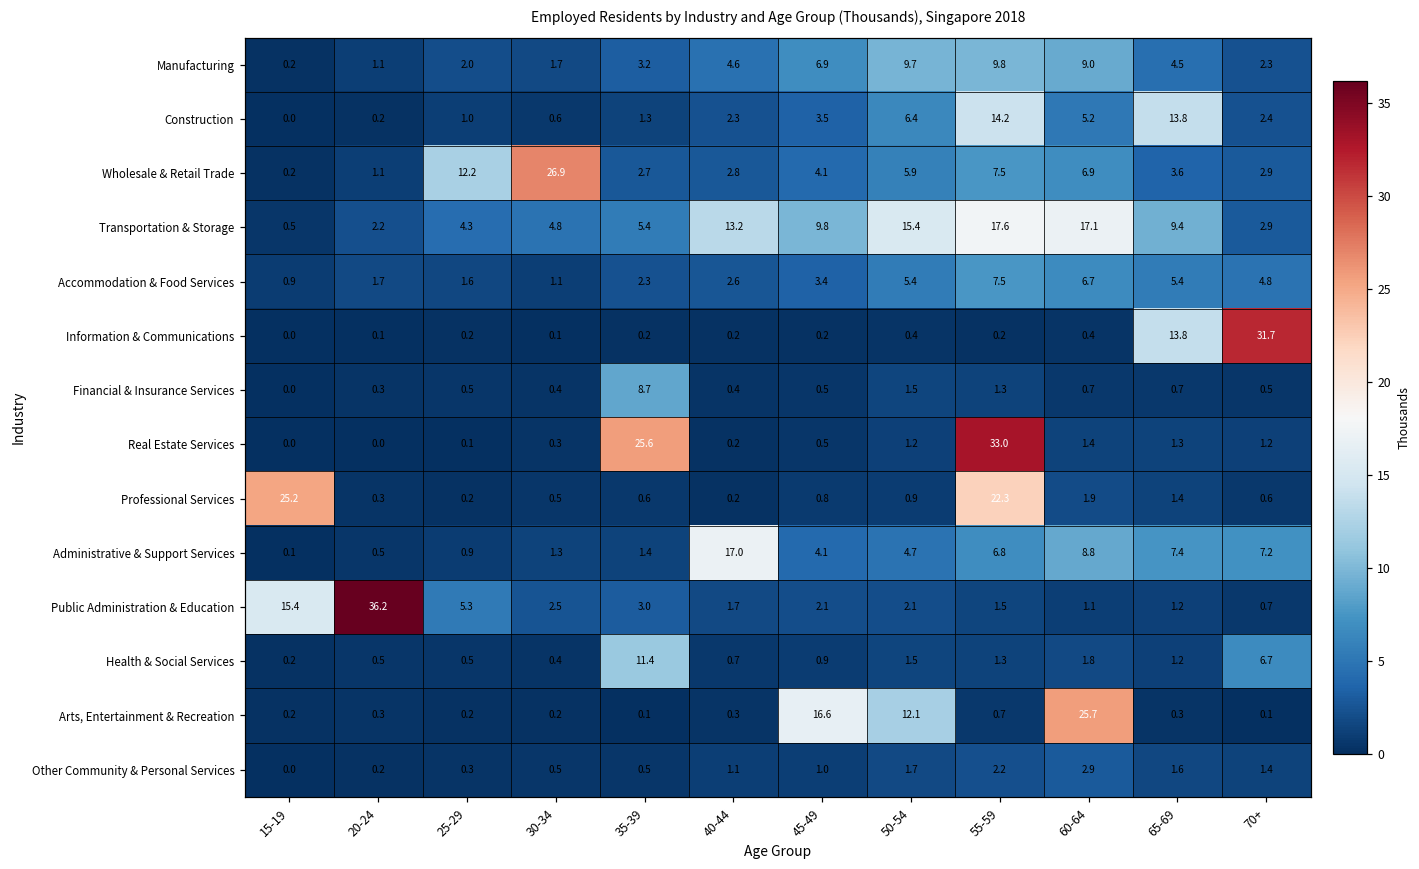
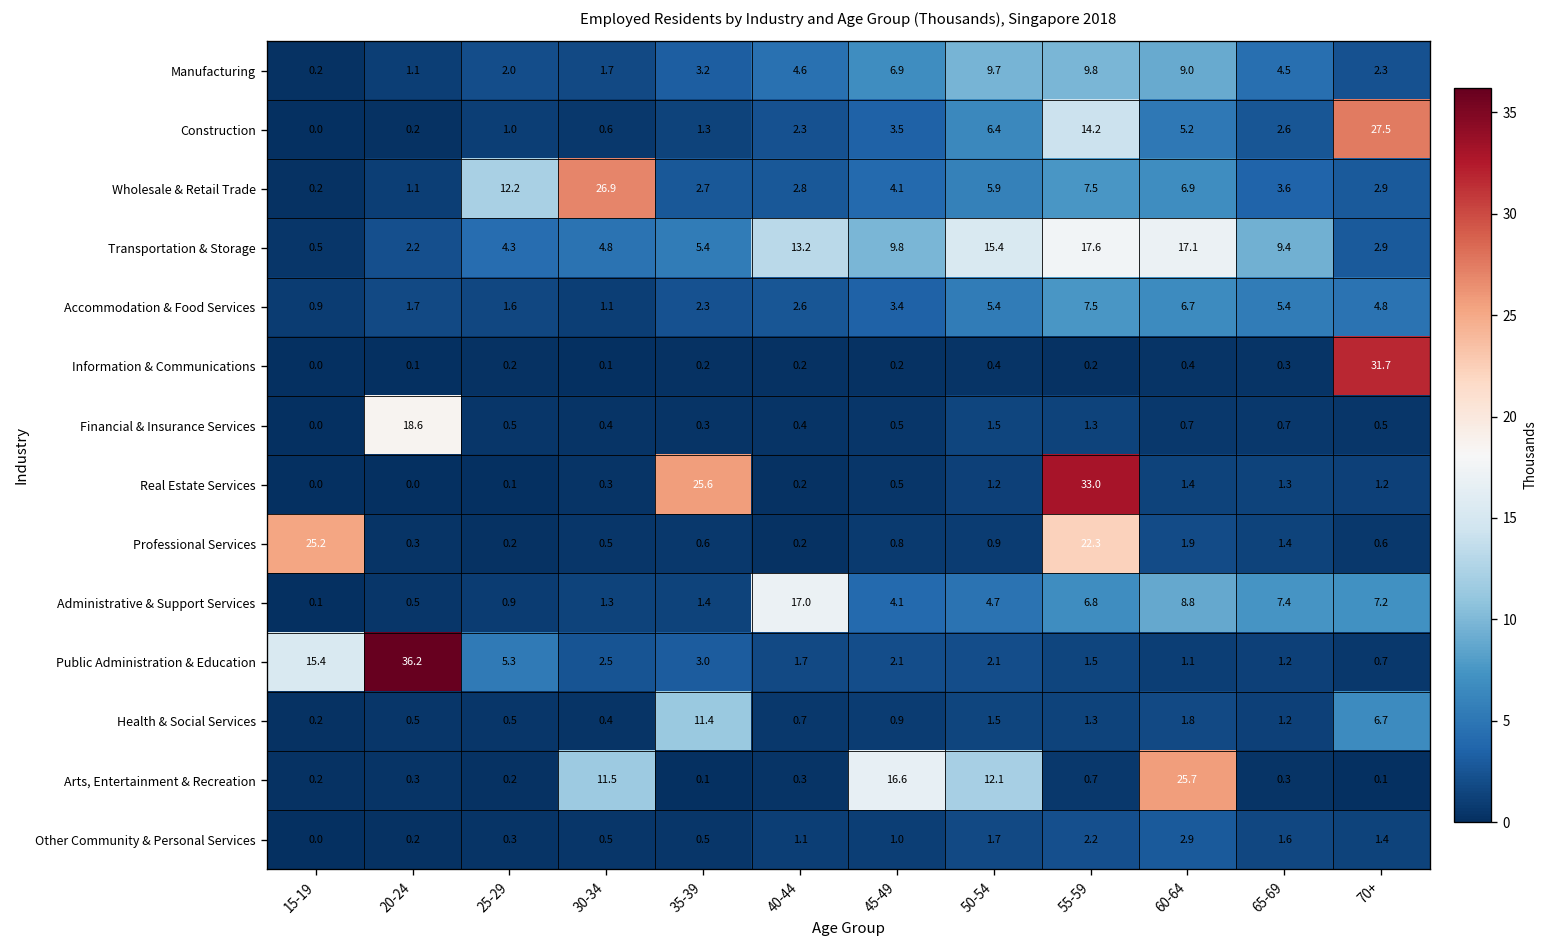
Construction, 65-69: 13.8 -> 2.6
Construction, 70+: 2.4 -> 27.5
Information & Communications, 65-69: 13.8 -> 0.3
Financial & Insurance Services, 20-24: 0.3 -> 18.6
Financial & Insurance Services, 35-39: 8.7 -> 0.3
Arts, Entertainment & Recreation, 30-34: 0.2 -> 11.5
